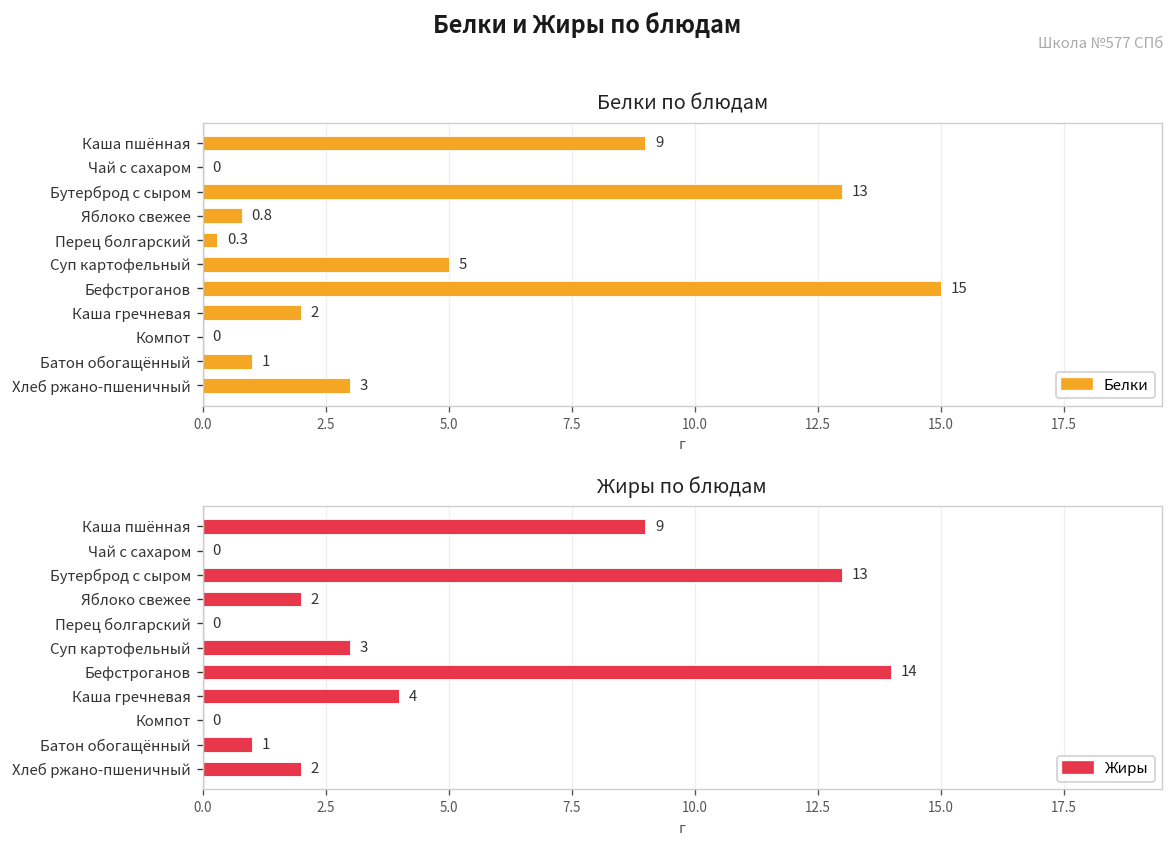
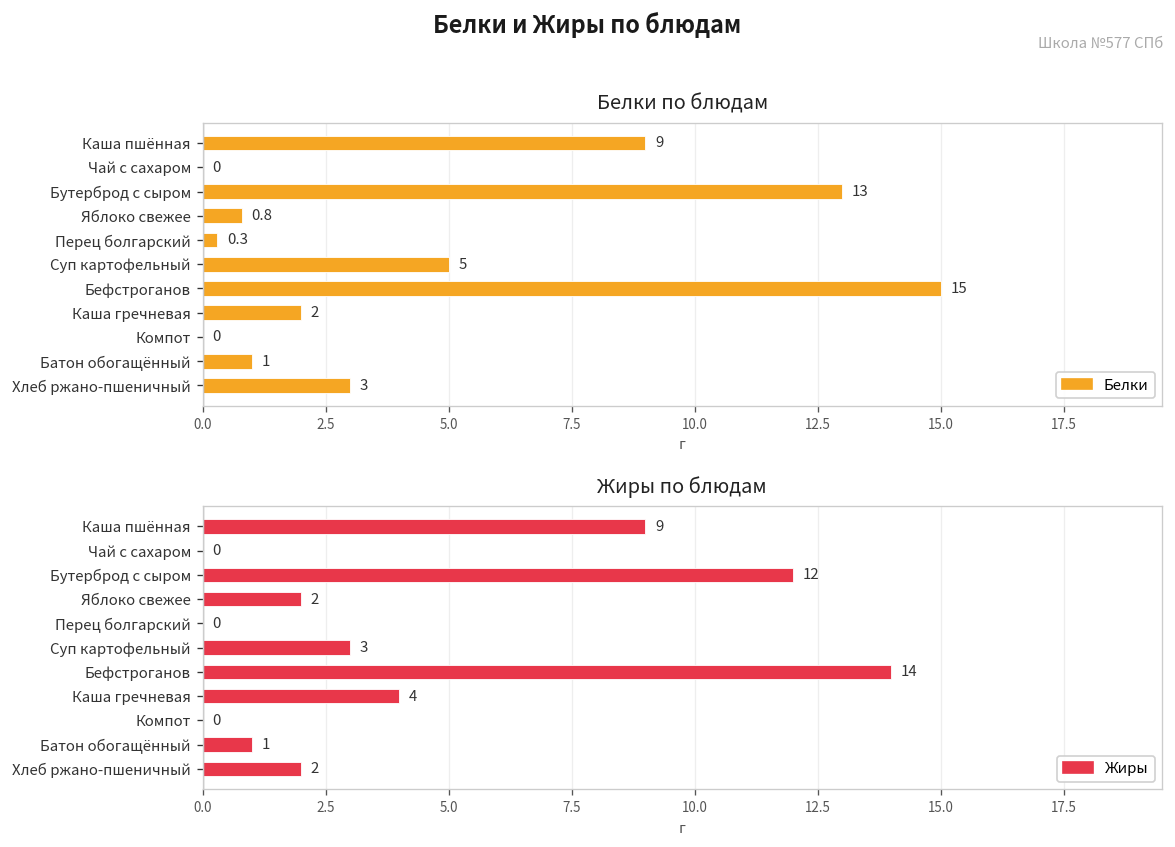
Жиры по блюдам, Бутерброд с сыром: 13 -> 12
